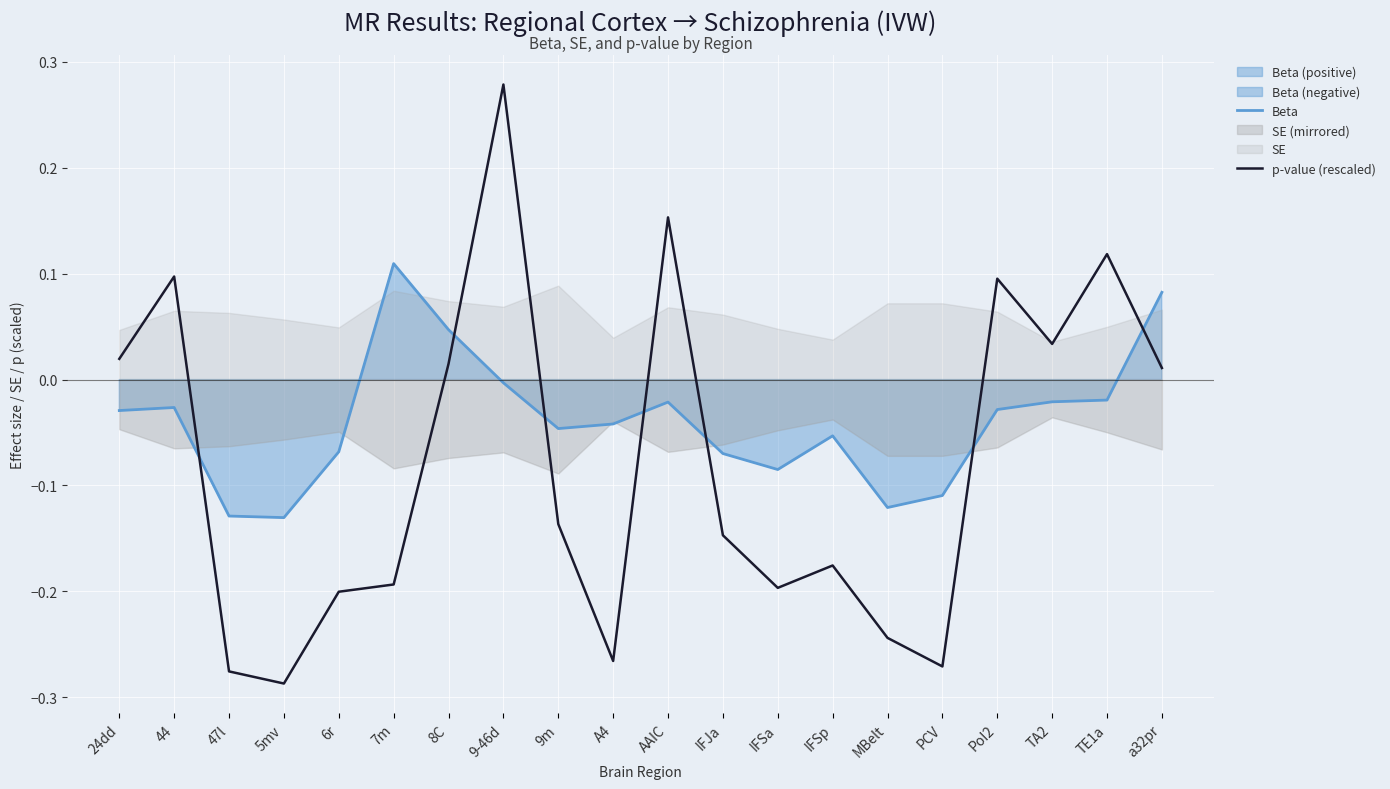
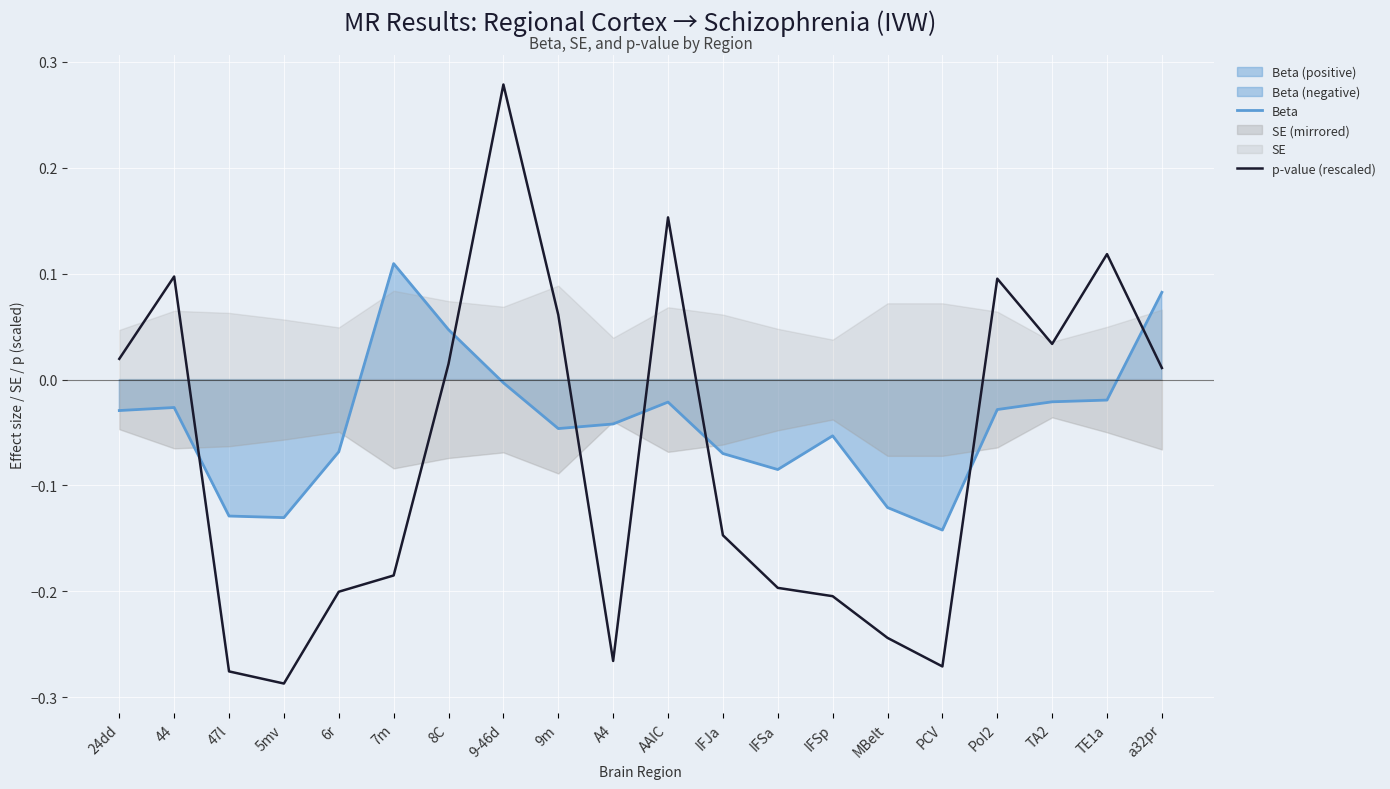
p-value (rescaled), 7m: -0.194 -> -0.185
p-value (rescaled), 9m: -0.136 -> 0.061
p-value (rescaled), IFSp: -0.176 -> -0.205
Beta, PCV: -0.110 -> -0.142
